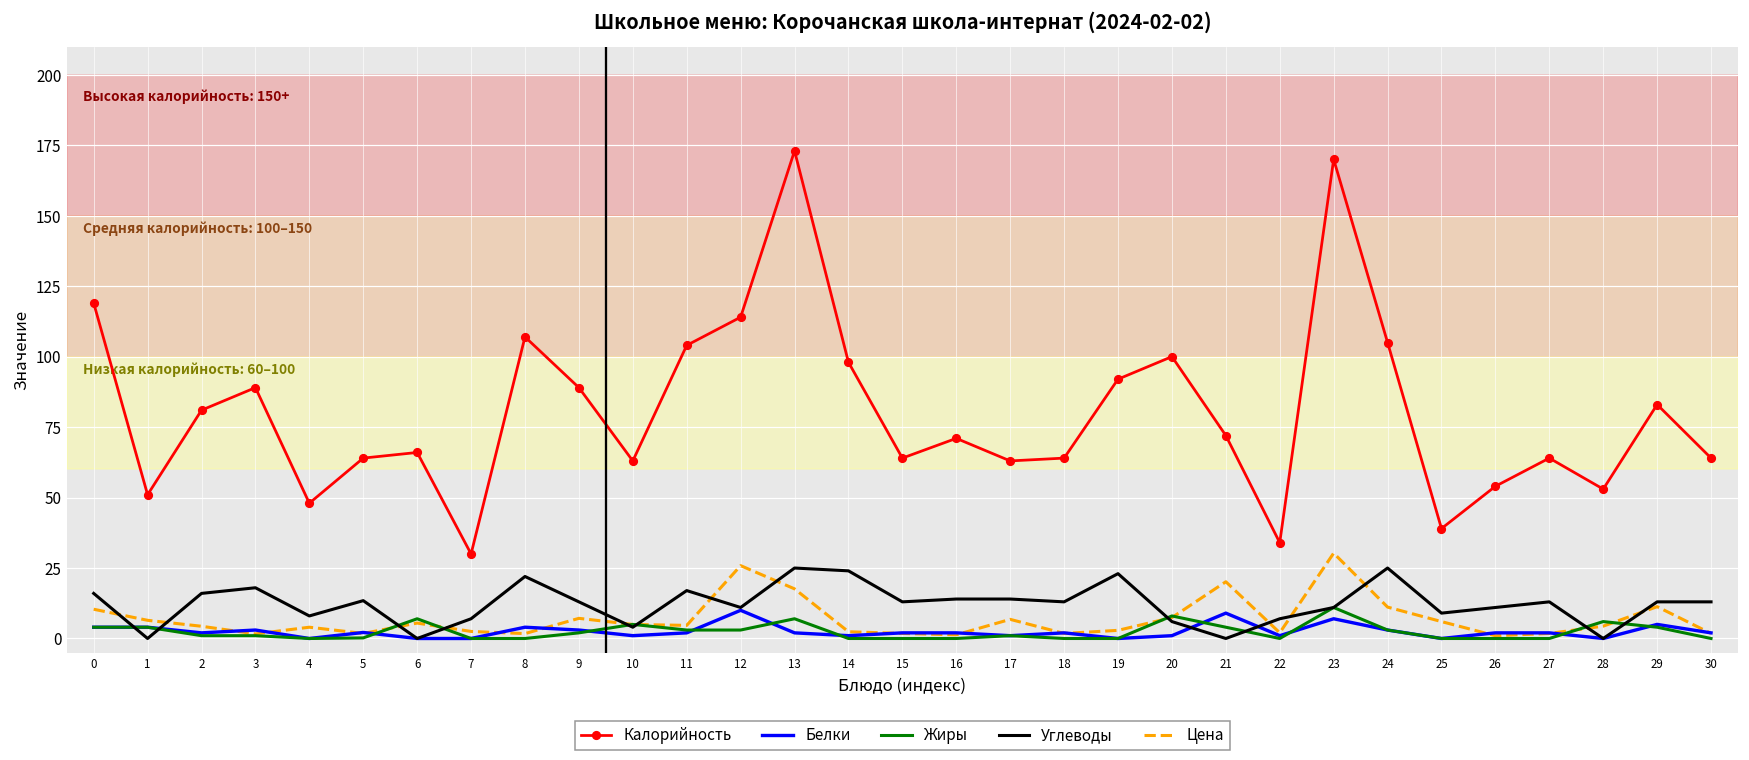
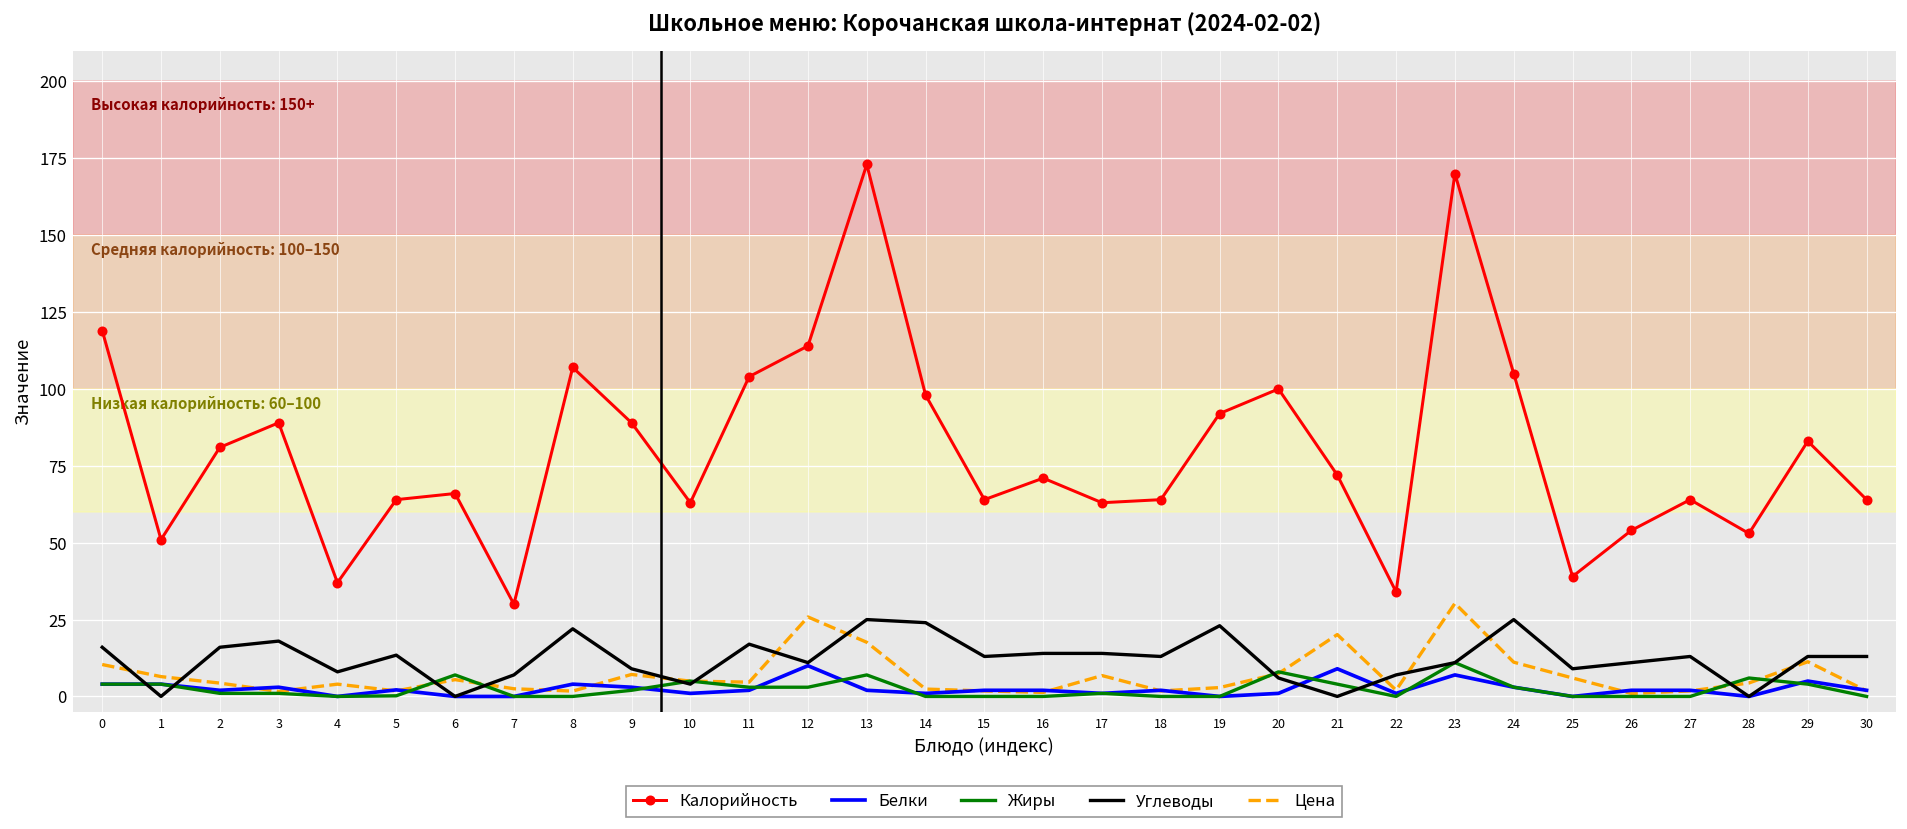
Калорийность, 4: 48 -> 37
Углеводы, 9: 13 -> 9
